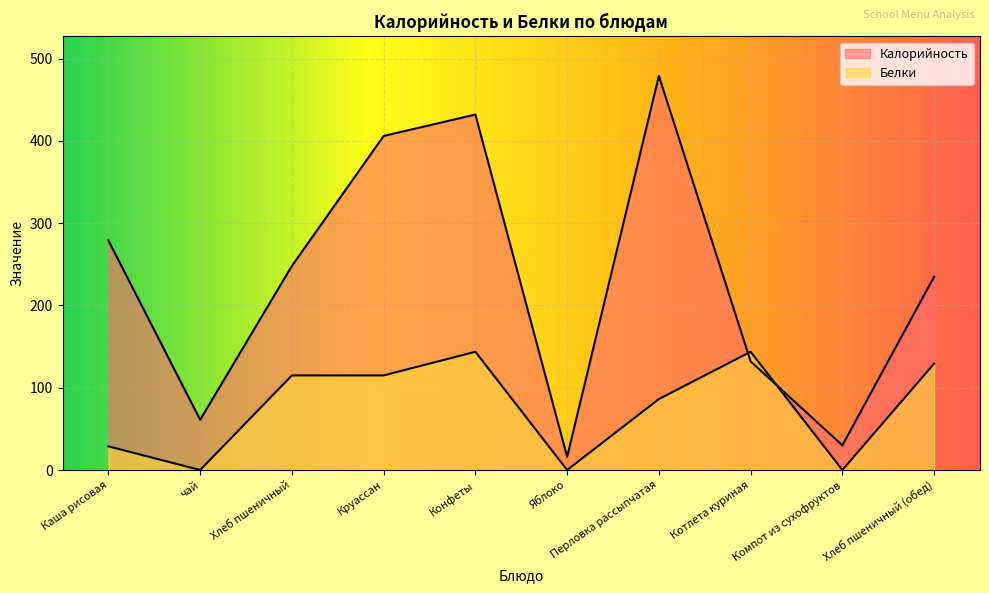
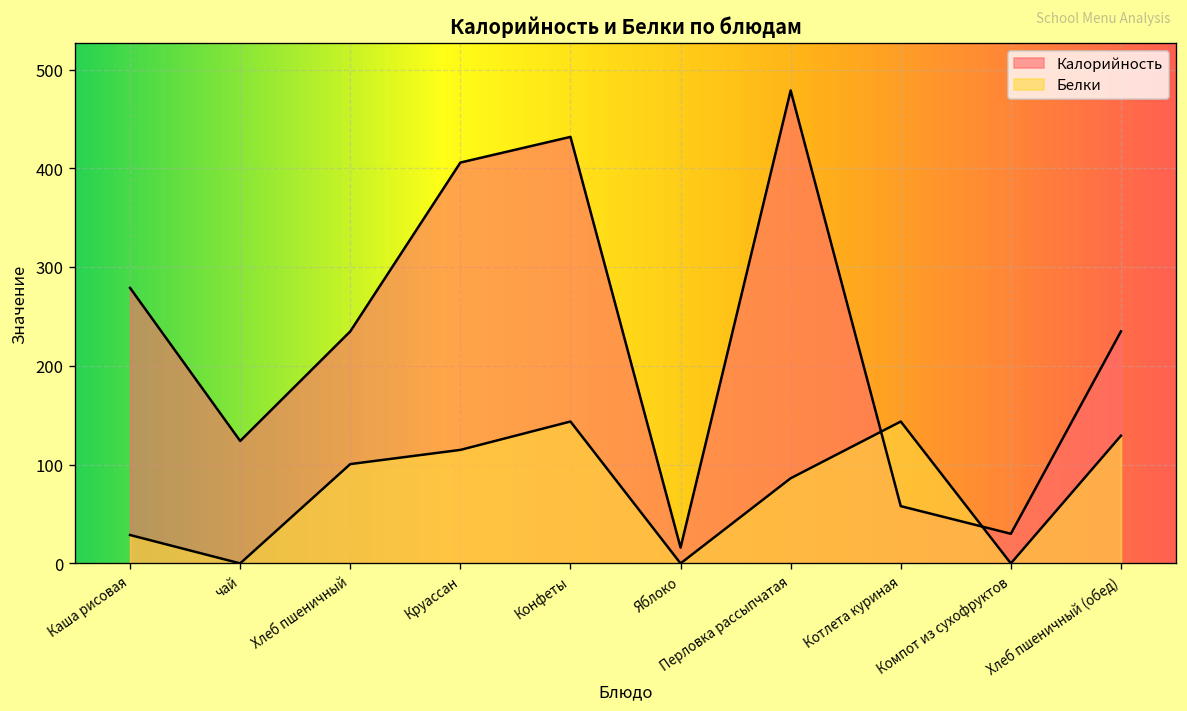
Калорийность, чай: 60 -> 120
Калорийность, Хлеб пшеничный: 250 -> 240
Белки, Хлеб пшеничный: 110 -> 100
Калорийность, Котлета куриная: 130 -> 60
